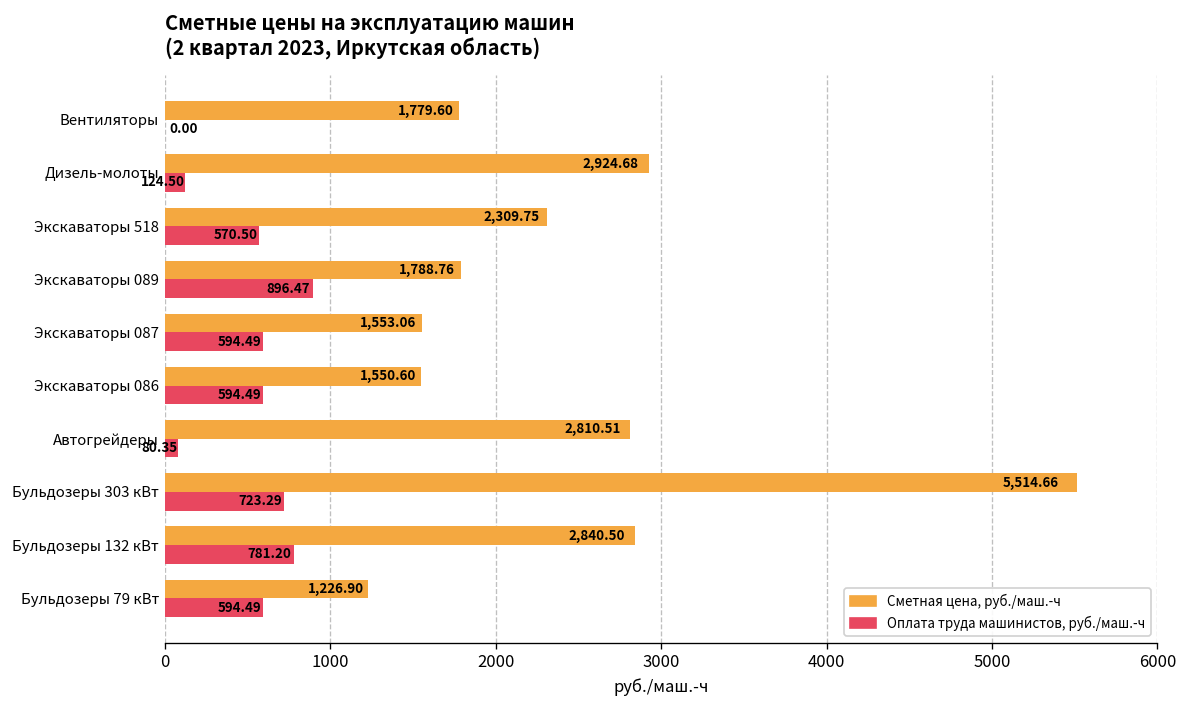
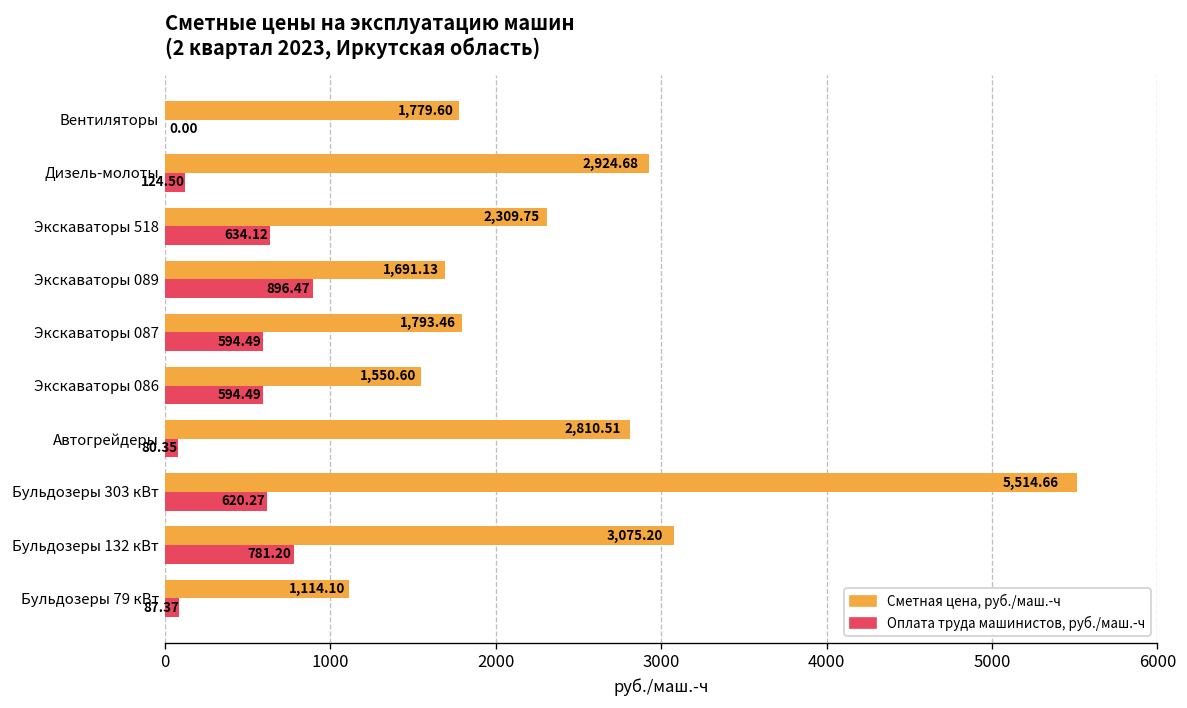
Оплата труда машинистов, руб./маш.-ч, Экскаваторы 518: 570.50 -> 634.12
Сметная цена, руб./маш.-ч, Экскаваторы 089: 1,788.76 -> 1,691.13
Сметная цена, руб./маш.-ч, Экскаваторы 087: 1,553.06 -> 1,793.46
Оплата труда машинистов, руб./маш.-ч, Бульдозеры 303 кВт: 723.29 -> 620.27
Сметная цена, руб./маш.-ч, Бульдозеры 132 кВт: 2,840.50 -> 3,075.20
Сметная цена, руб./маш.-ч, Бульдозеры 79 кВт: 1,226.90 -> 1,114.10
Оплата труда машинистов, руб./маш.-ч, Бульдозеры 79 кВт: 594.49 -> 87.37
